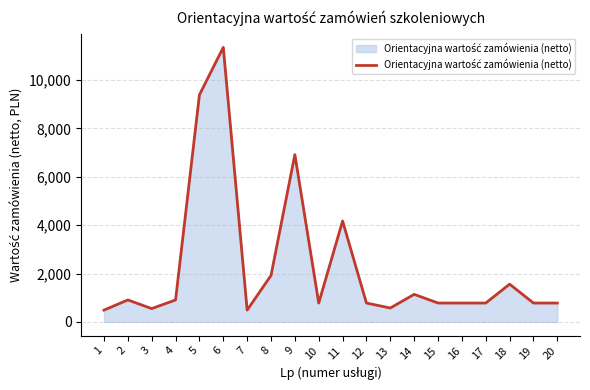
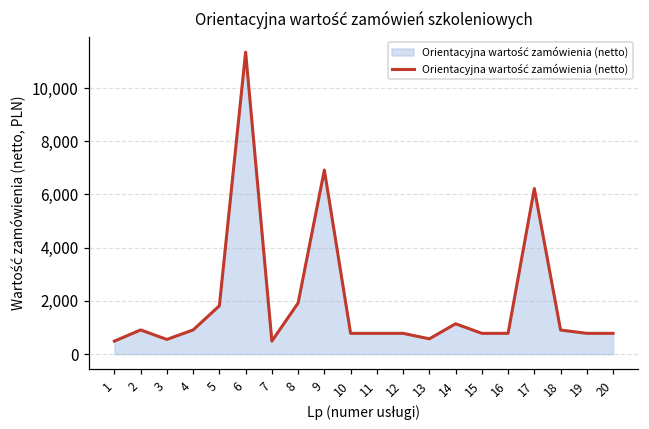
5: 9,400 -> 1,800
11: 4,200 -> 800
17: 800 -> 6,200
18: 1,600 -> 900
